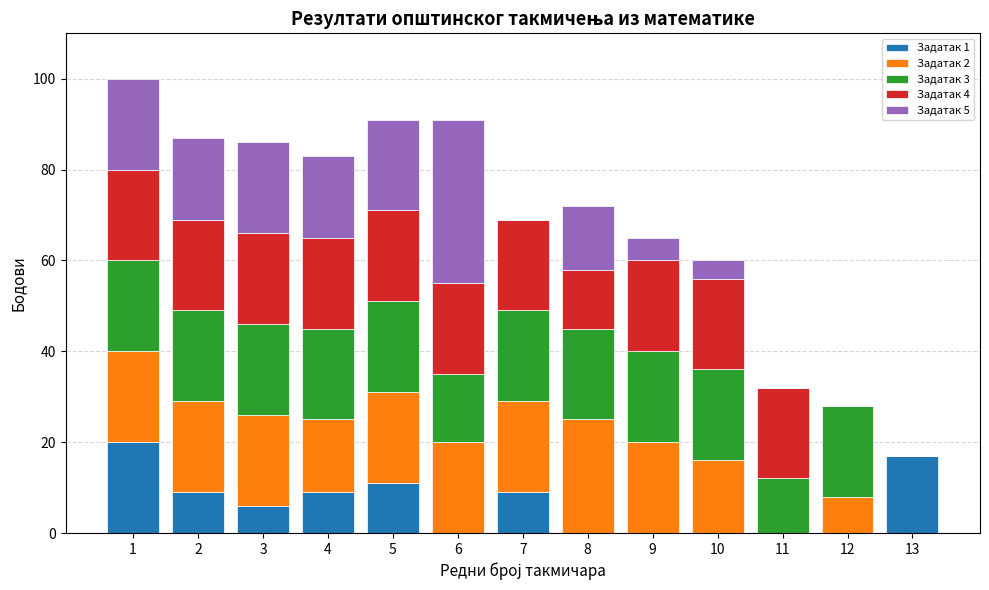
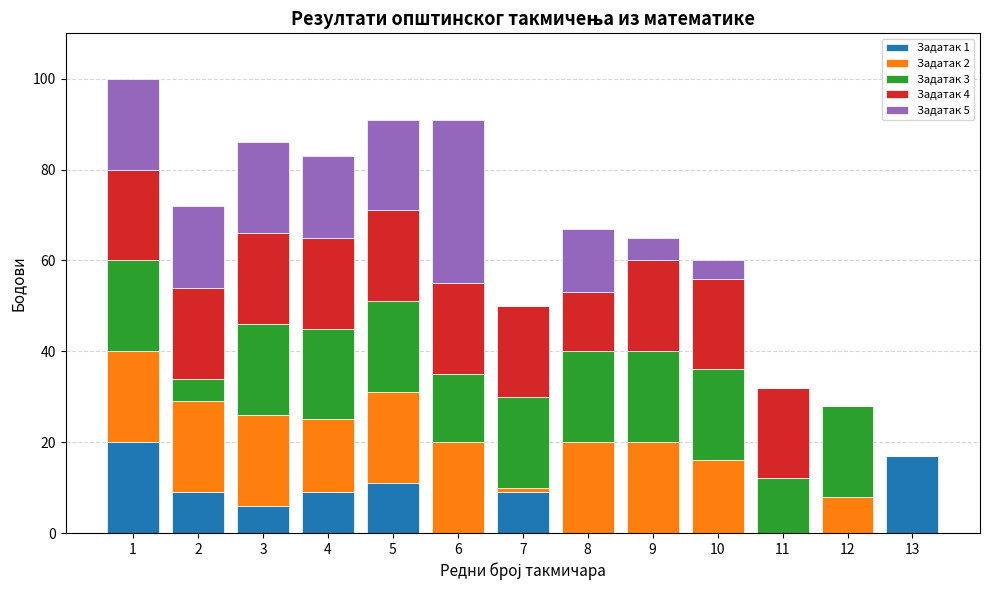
Задатак 3, 2: 20 -> 5
Задатак 2, 7: 20 -> 1
Задатак 2, 8: 25 -> 20
